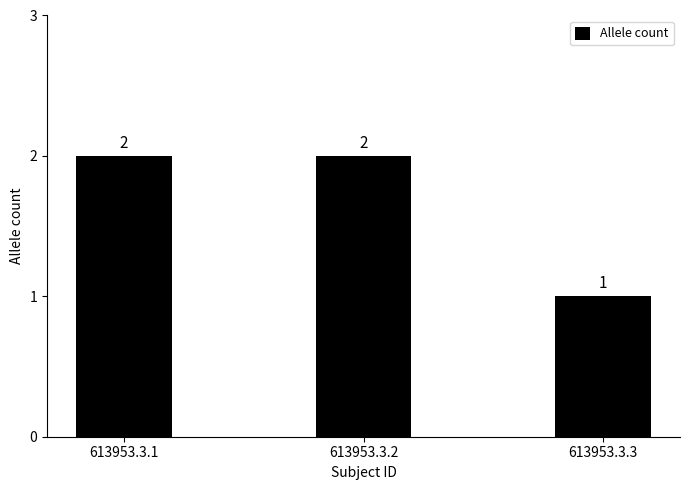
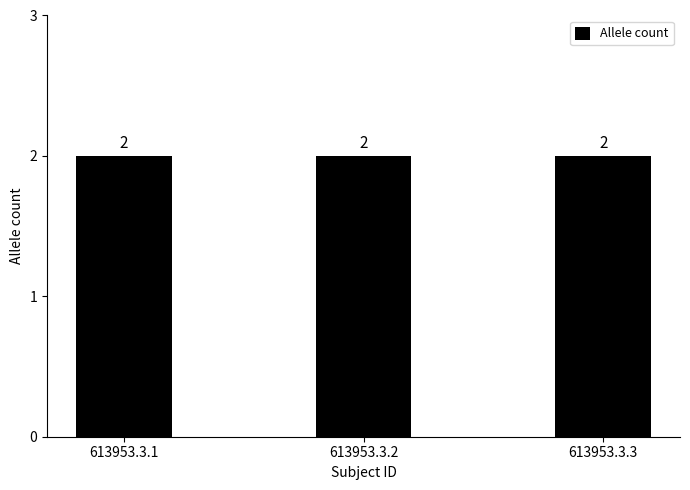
613953.3.3: 1 -> 2
